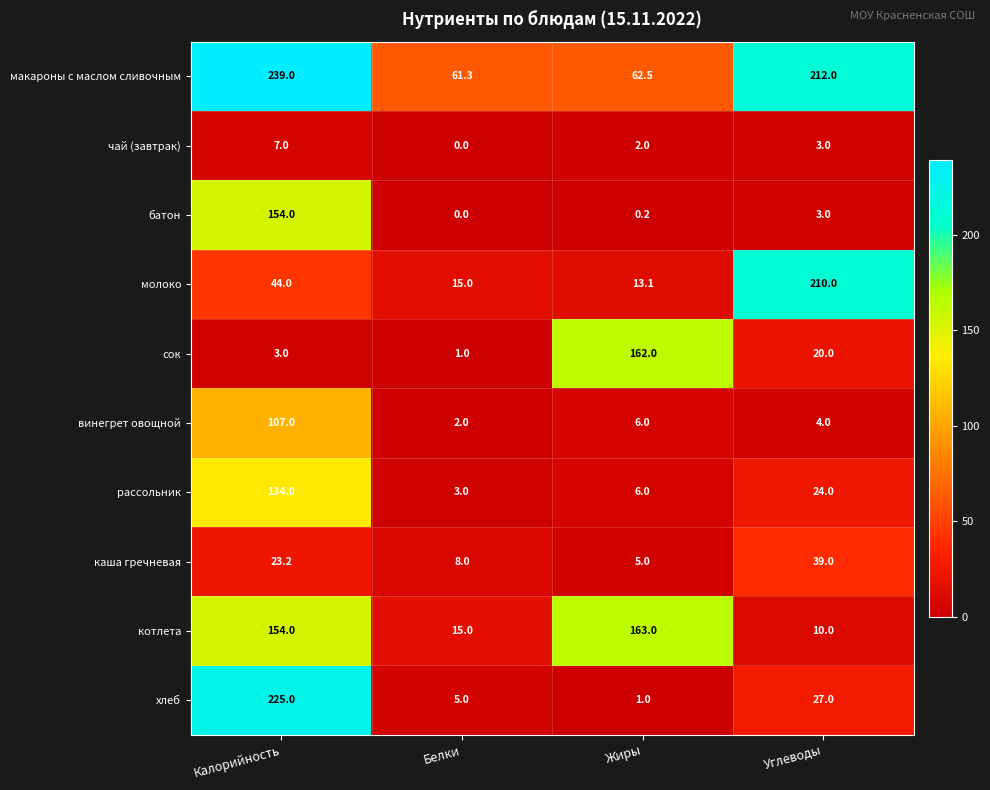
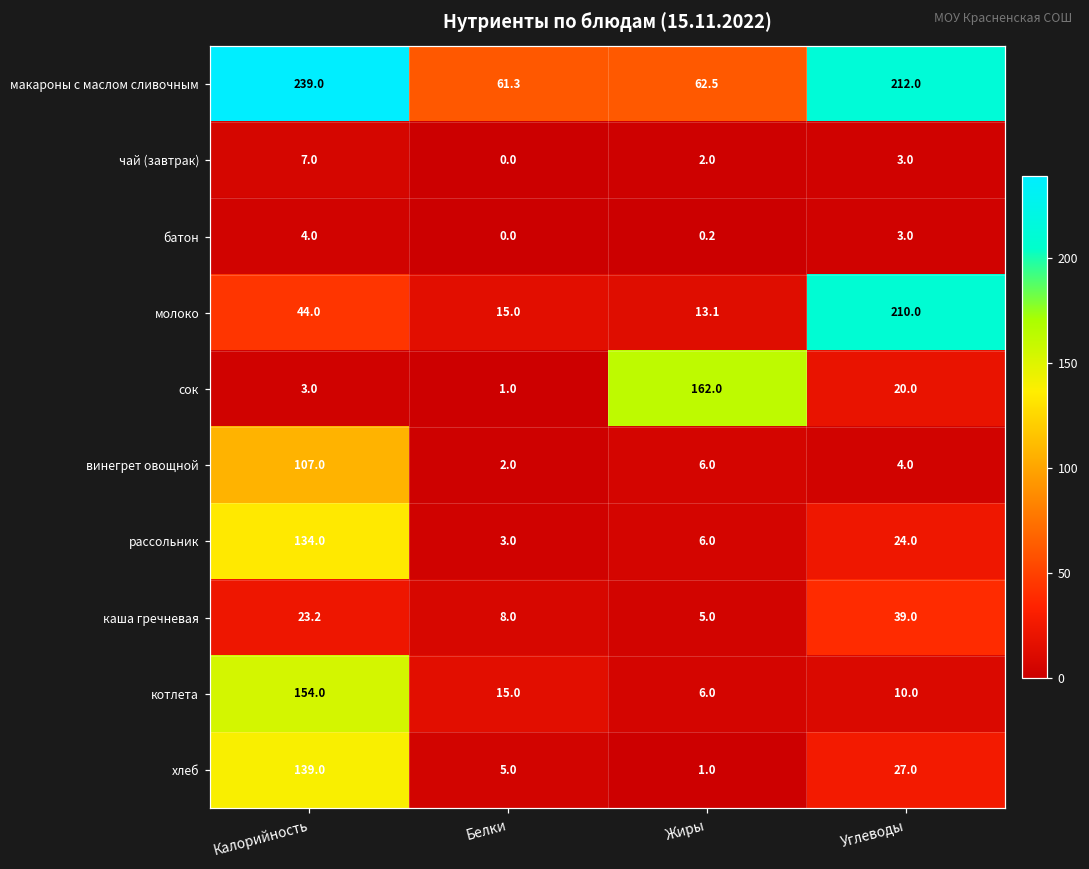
батон, Калорийность: 154.0 -> 4.0
котлета, Жиры: 163.0 -> 6.0
хлеб, Калорийность: 225.0 -> 139.0
